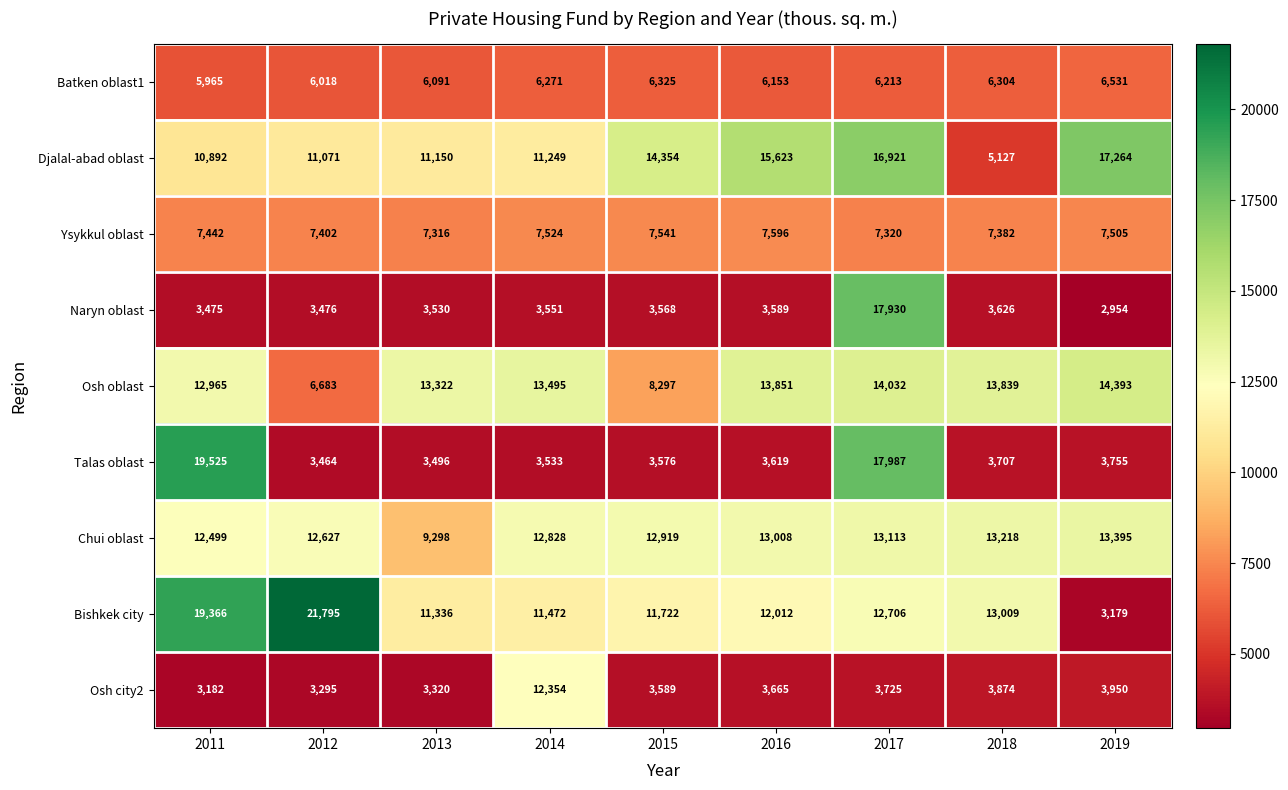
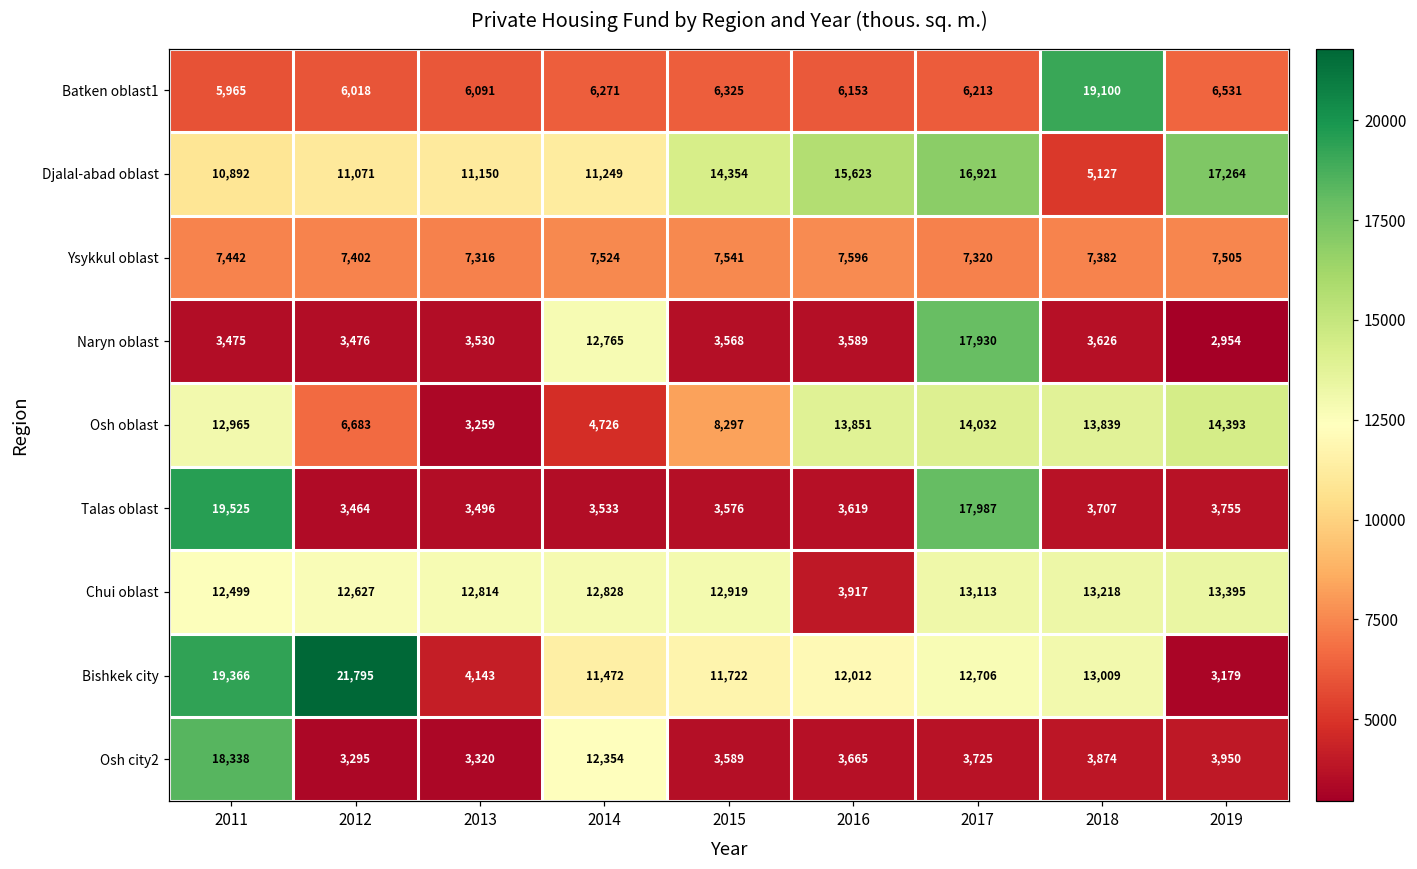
Batken oblast1, 2018: 6,304 -> 19,100
Naryn oblast, 2014: 3,551 -> 12,765
Osh oblast, 2013: 13,322 -> 3,259
Osh oblast, 2014: 13,495 -> 4,726
Chui oblast, 2013: 9,298 -> 12,814
Chui oblast, 2016: 13,008 -> 3,917
Bishkek city, 2013: 11,336 -> 4,143
Osh city2, 2011: 3,182 -> 18,338
